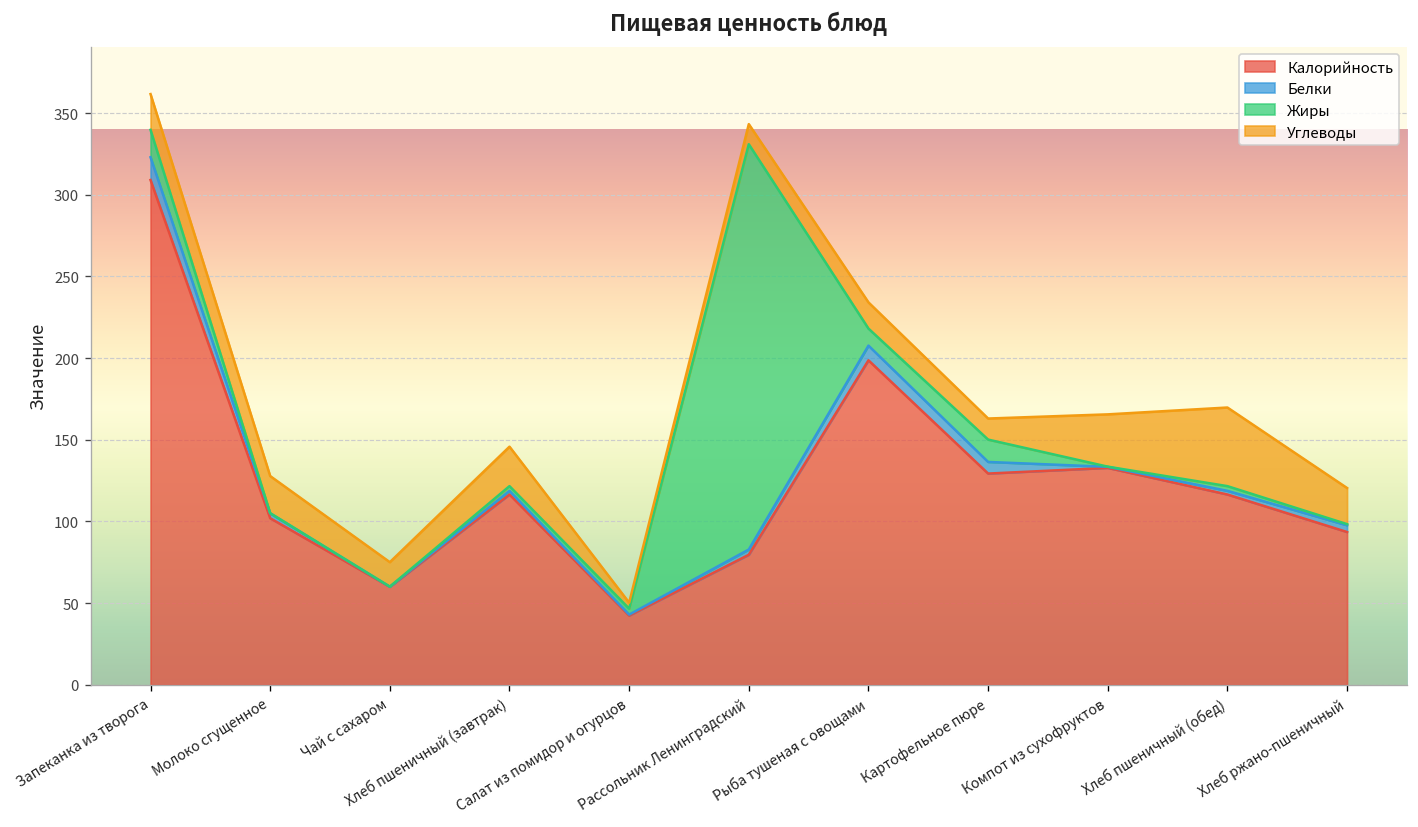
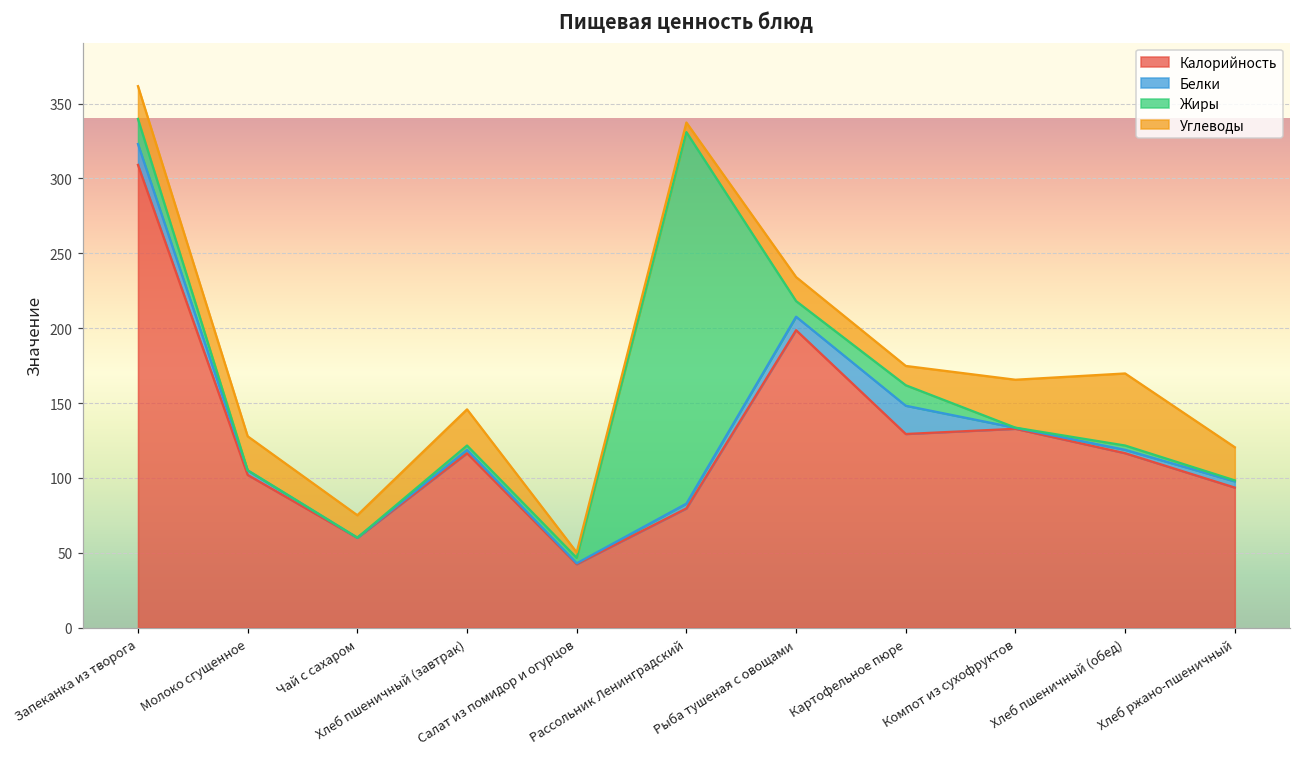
Углеводы, Рассольник Ленинградский: 12 -> 6
Белки, Картофельное пюре: 7 -> 19
